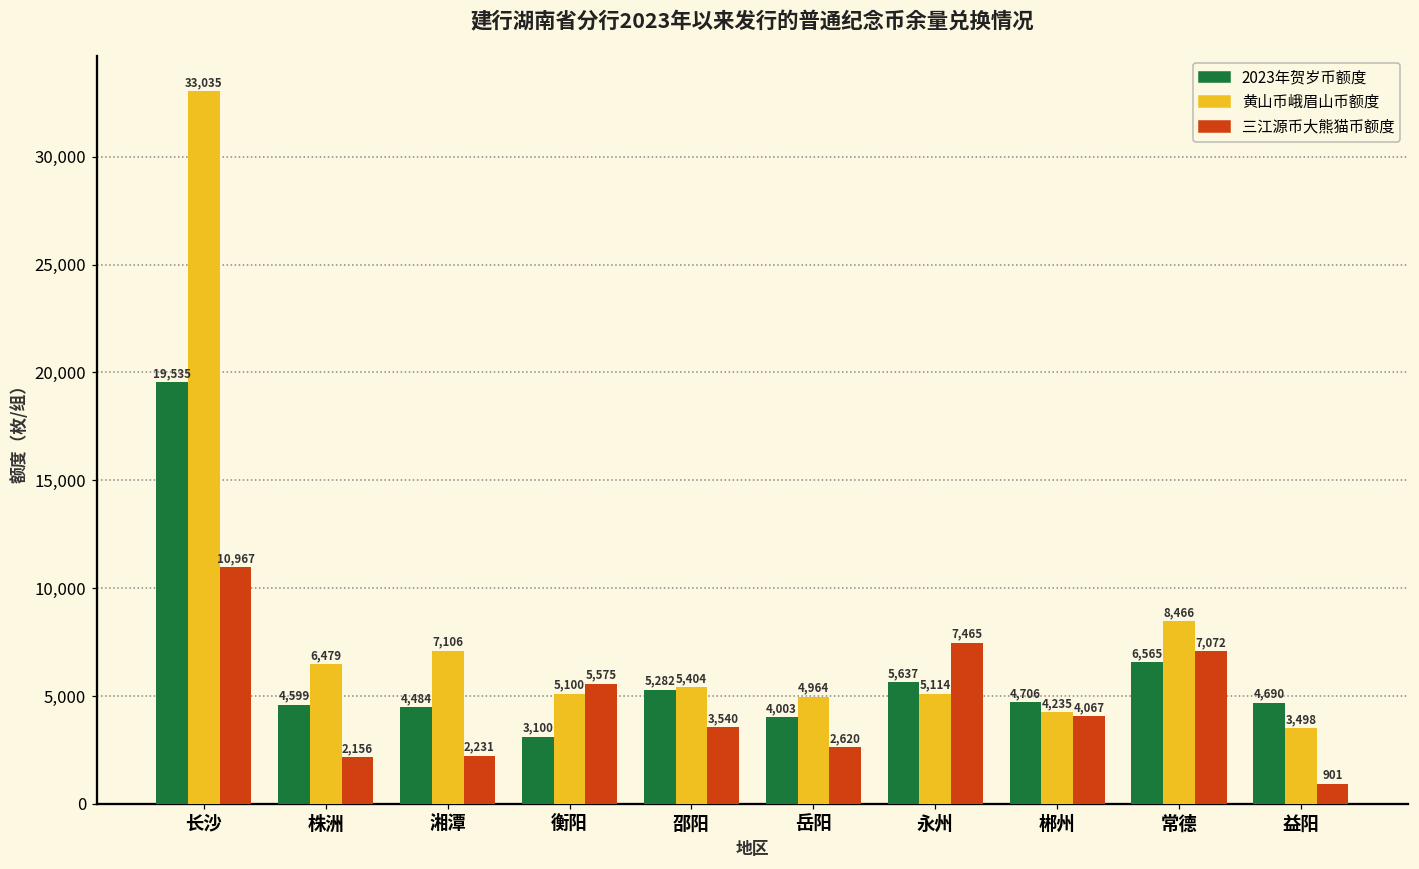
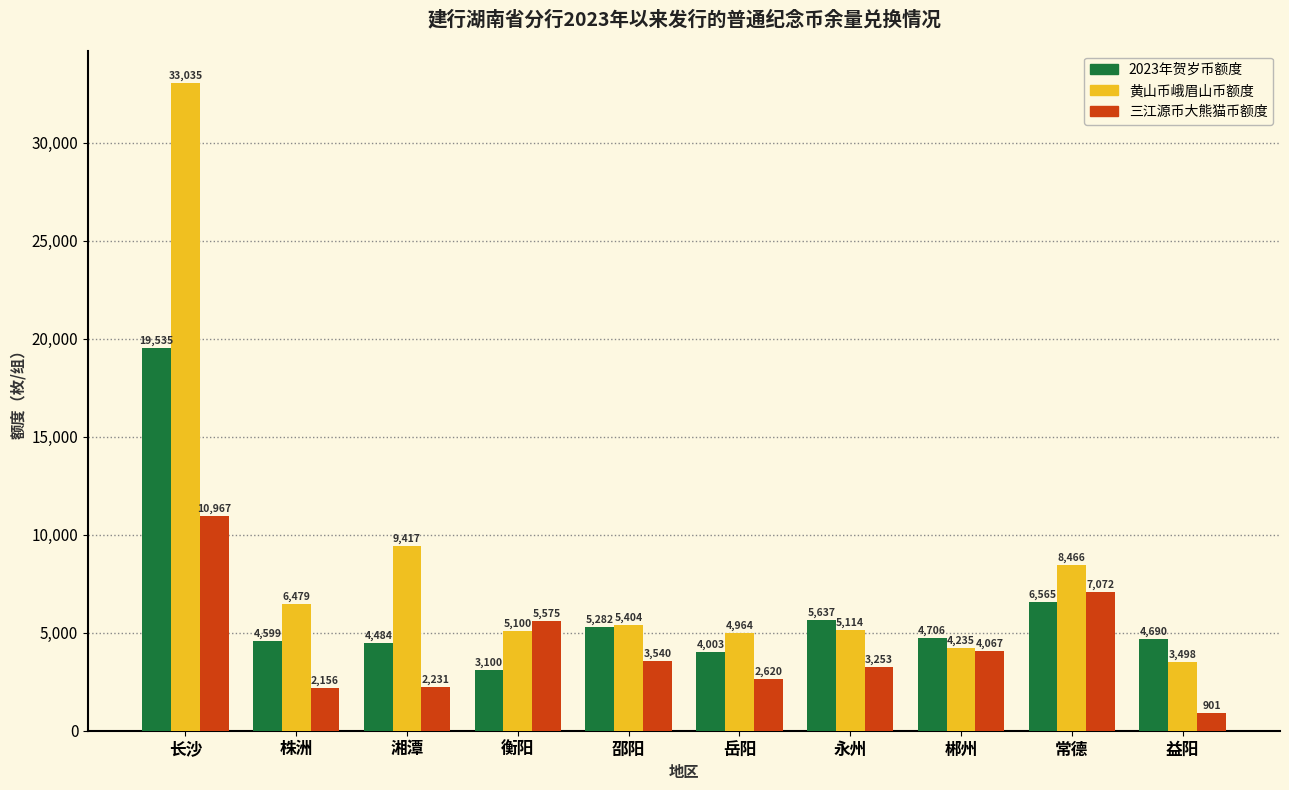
黄山币峨眉山币额度, 湘潭: 7,106 -> 9,417
三江源币大熊猫币额度, 永州: 7,465 -> 3,253
